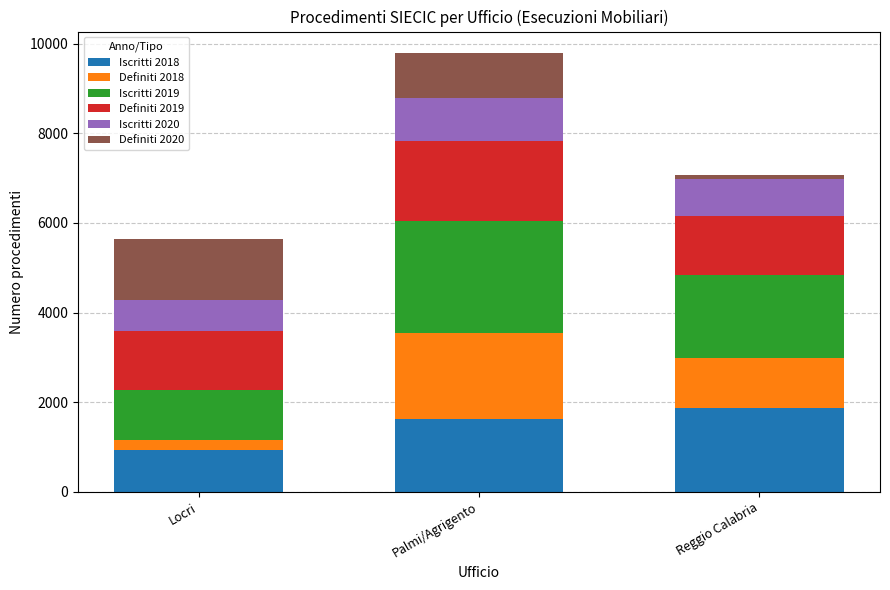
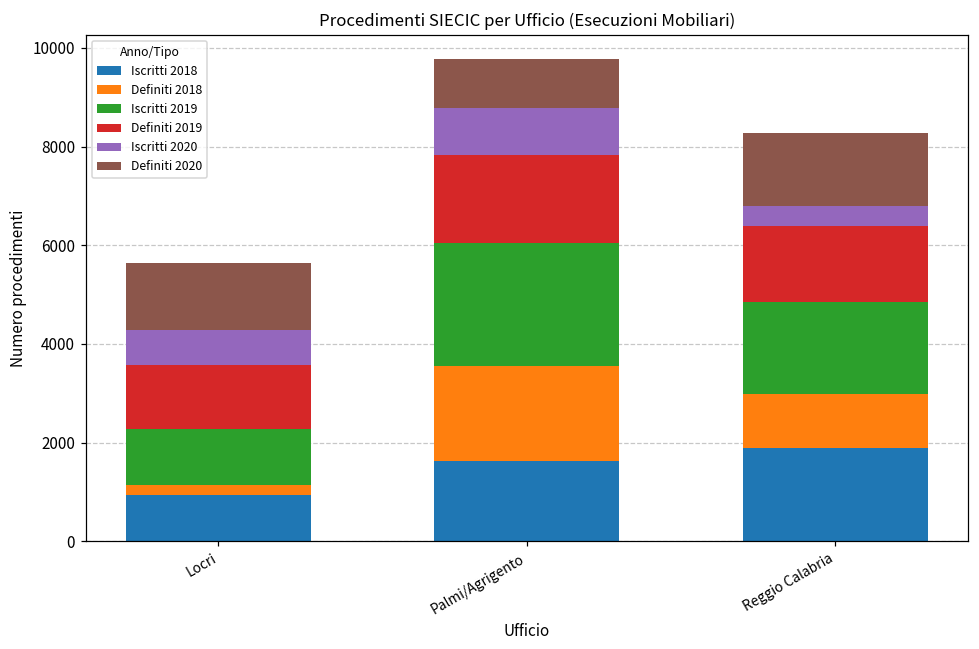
Definiti 2019, Reggio Calabria: 1300 -> 1500
Iscritti 2020, Reggio Calabria: 800 -> 400
Definiti 2020, Reggio Calabria: 100 -> 1500
